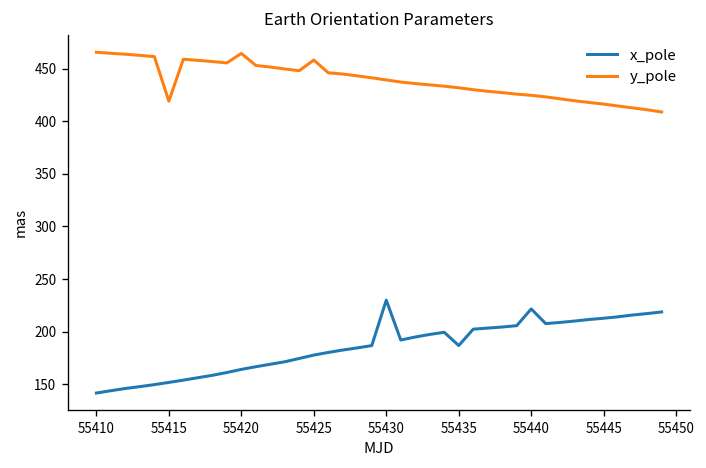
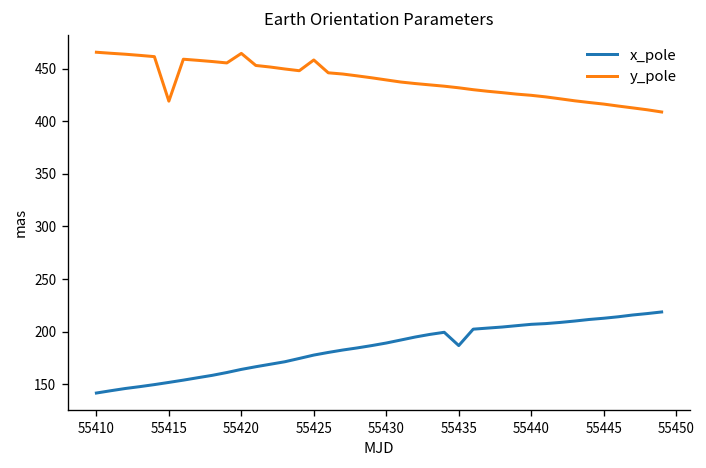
x_pole, 55430: 230 -> 190
x_pole, 55440: 220 -> 210
